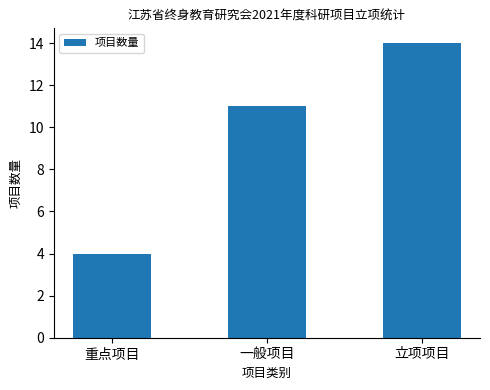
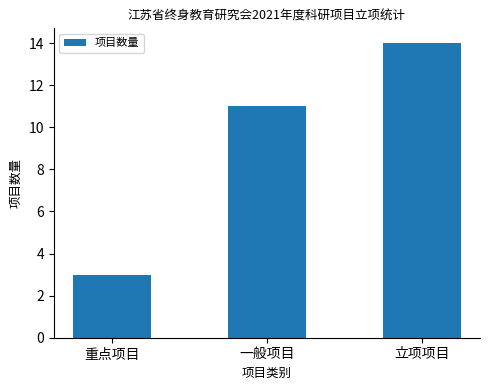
重点项目: 4 -> 3
